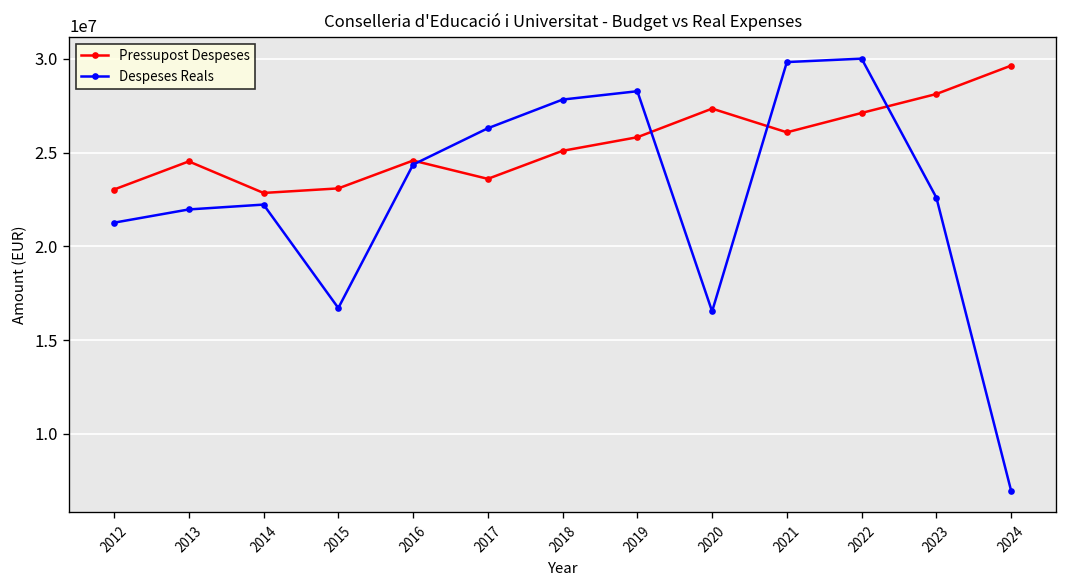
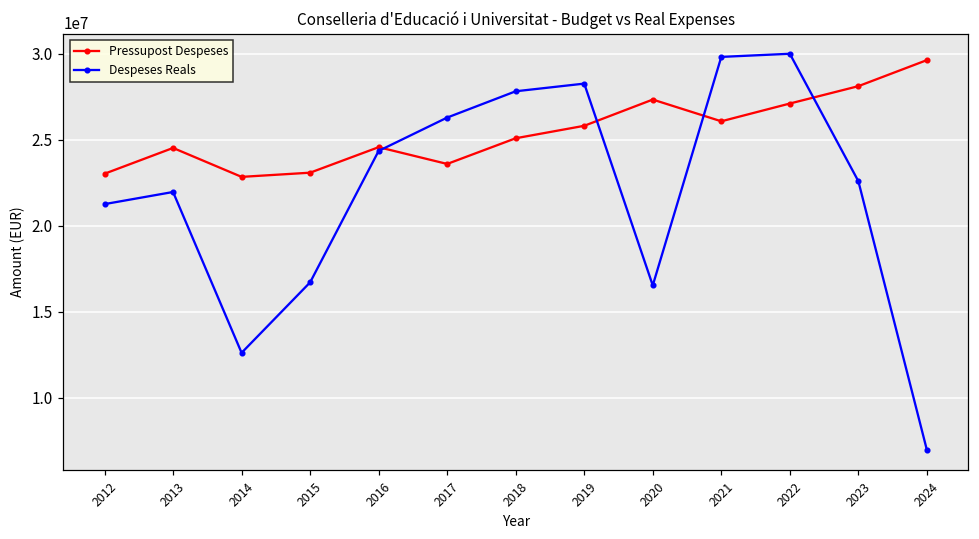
Despeses Reals, 2014: 22200000 -> 12600000
